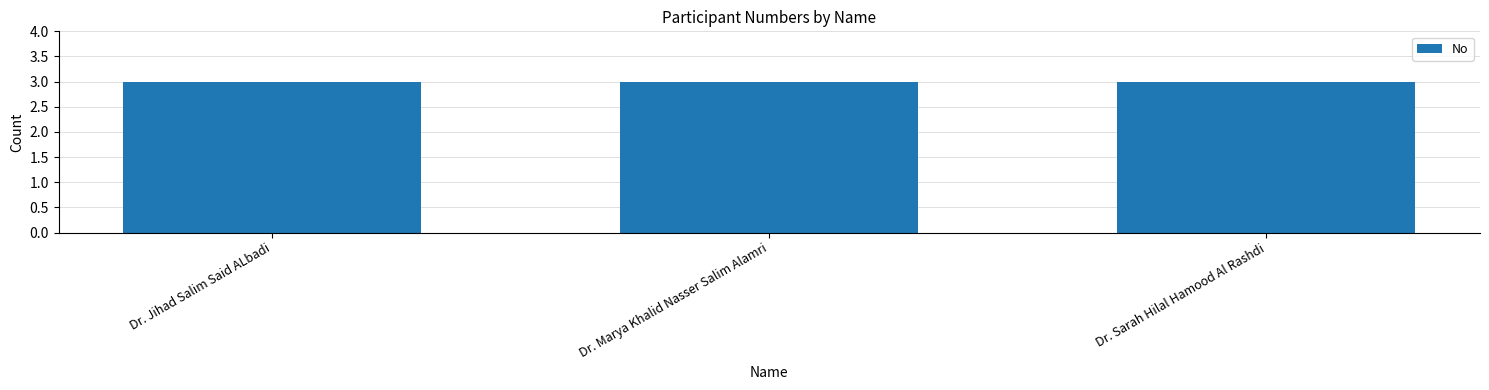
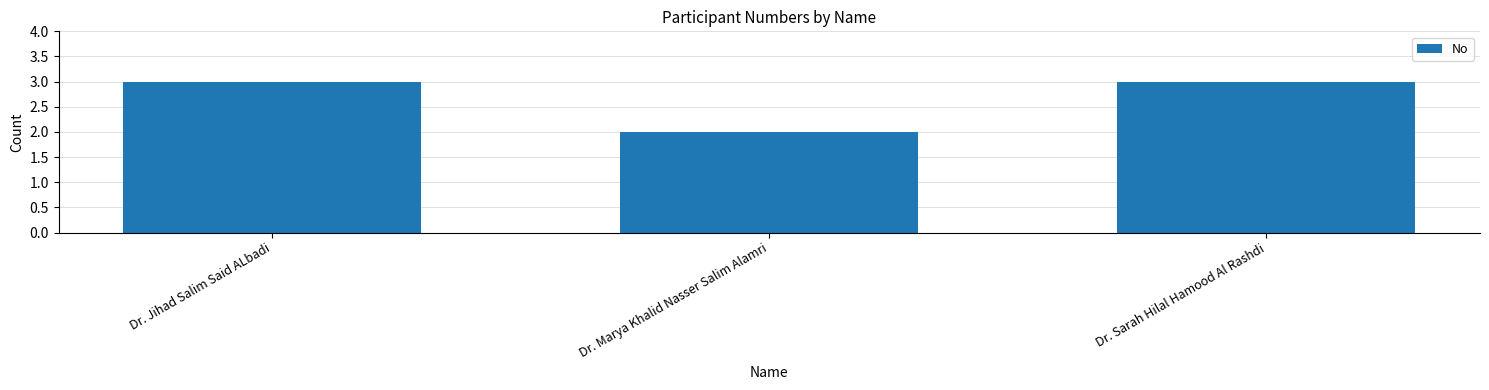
Dr. Marya Khalid Nasser Salim Alamri: 3 -> 2
